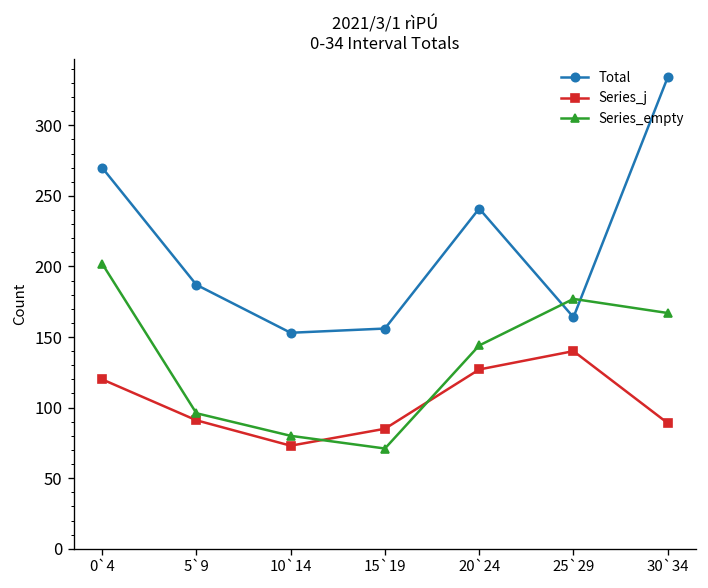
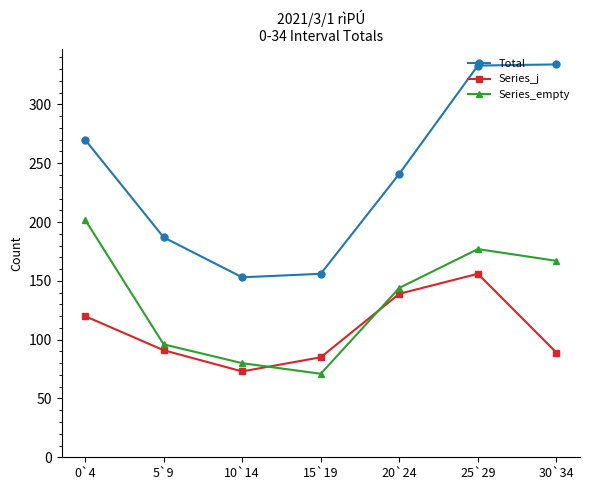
Series_j, 20`24: 127 -> 139
Total, 25`29: 164 -> 333
Series_j, 25`29: 140 -> 156
